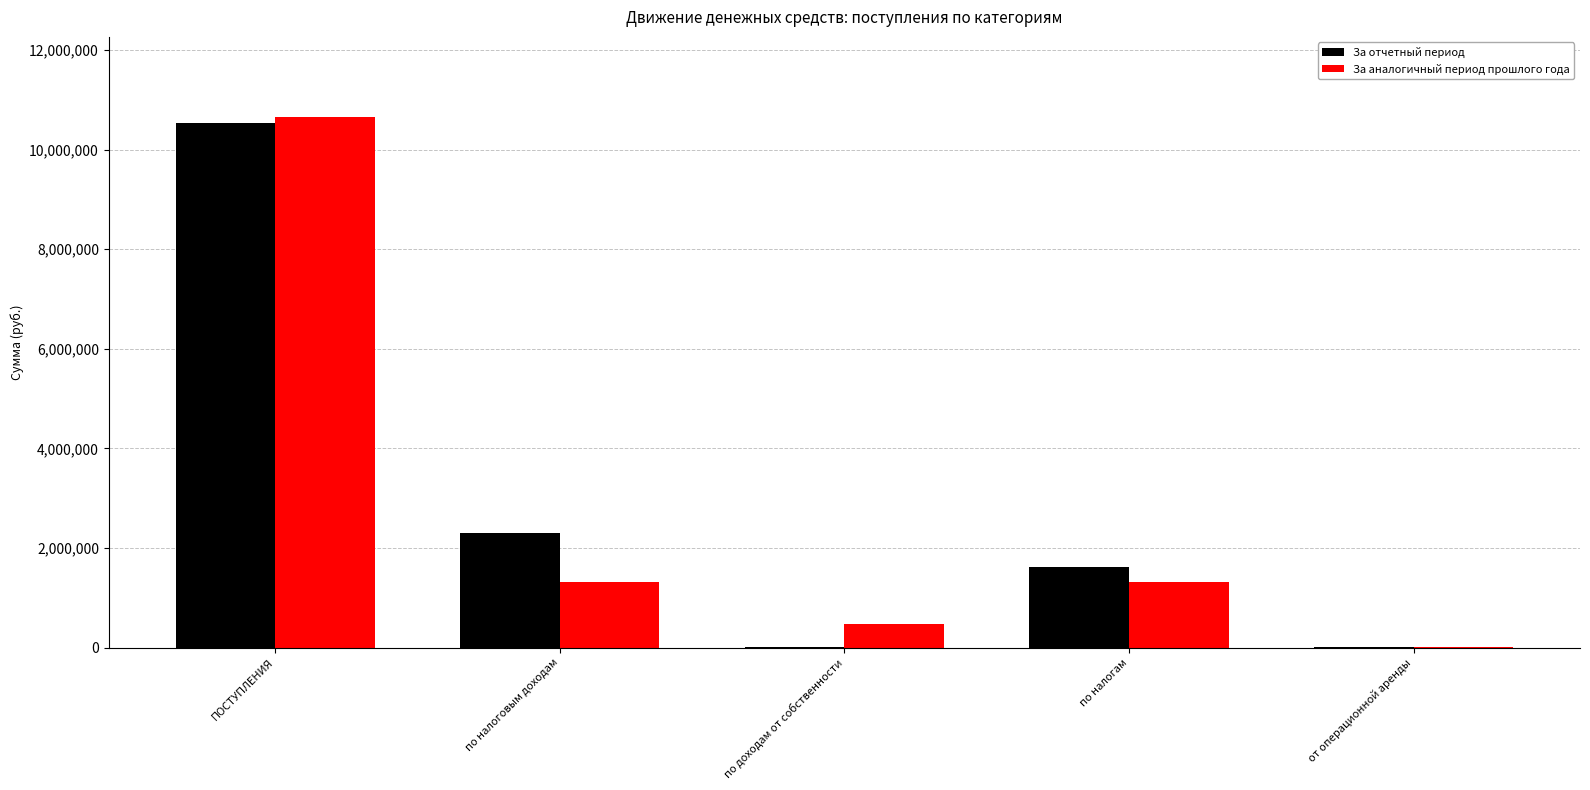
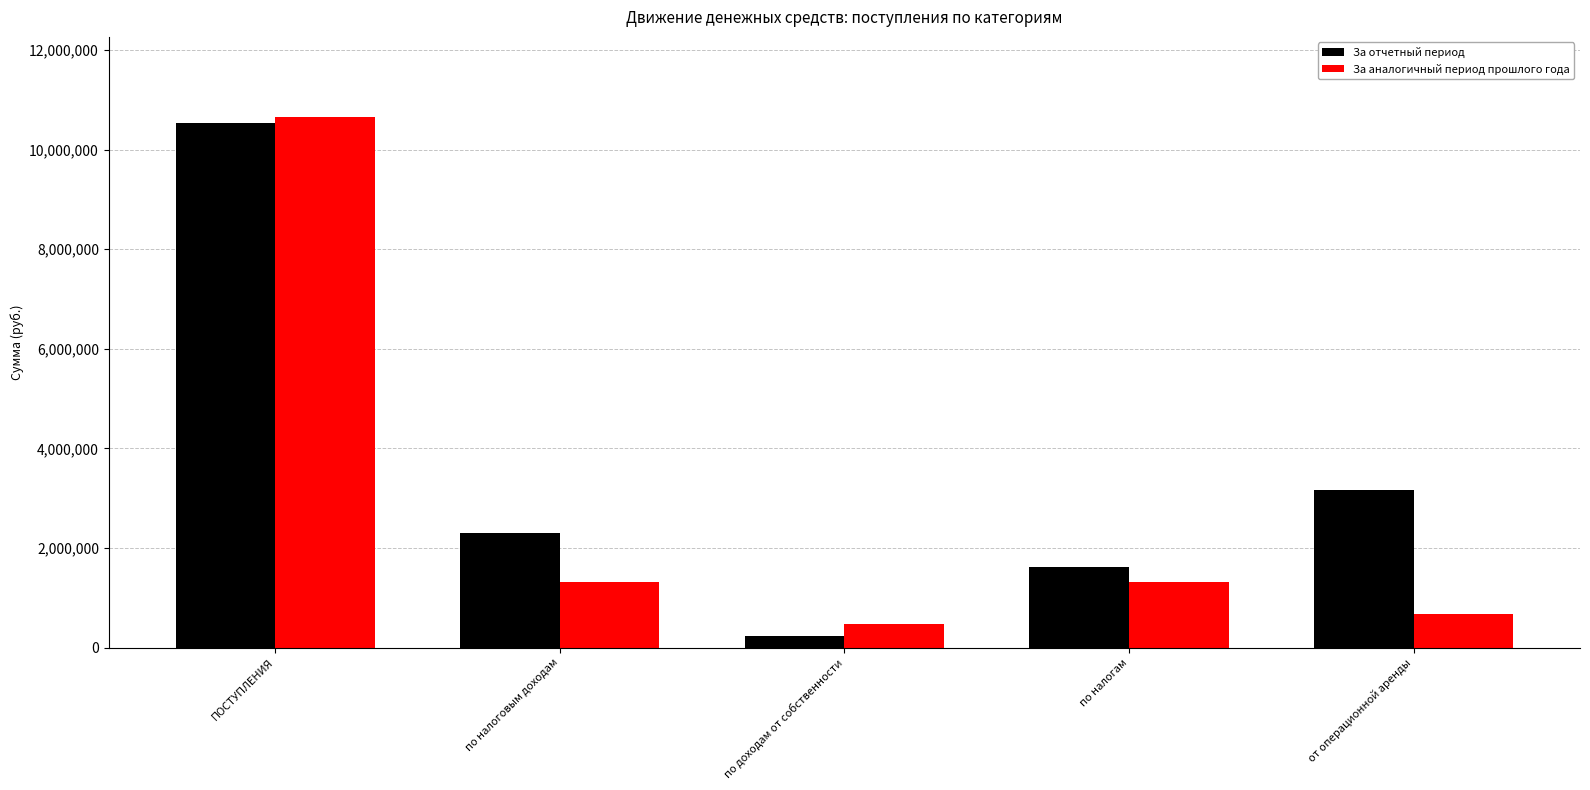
За отчетный период, по доходам от собственности: 0 -> 200,000
За отчетный период, от операционной аренды: 0 -> 3,200,000
За аналогичный период прошлого года, от операционной аренды: 0 -> 700,000
